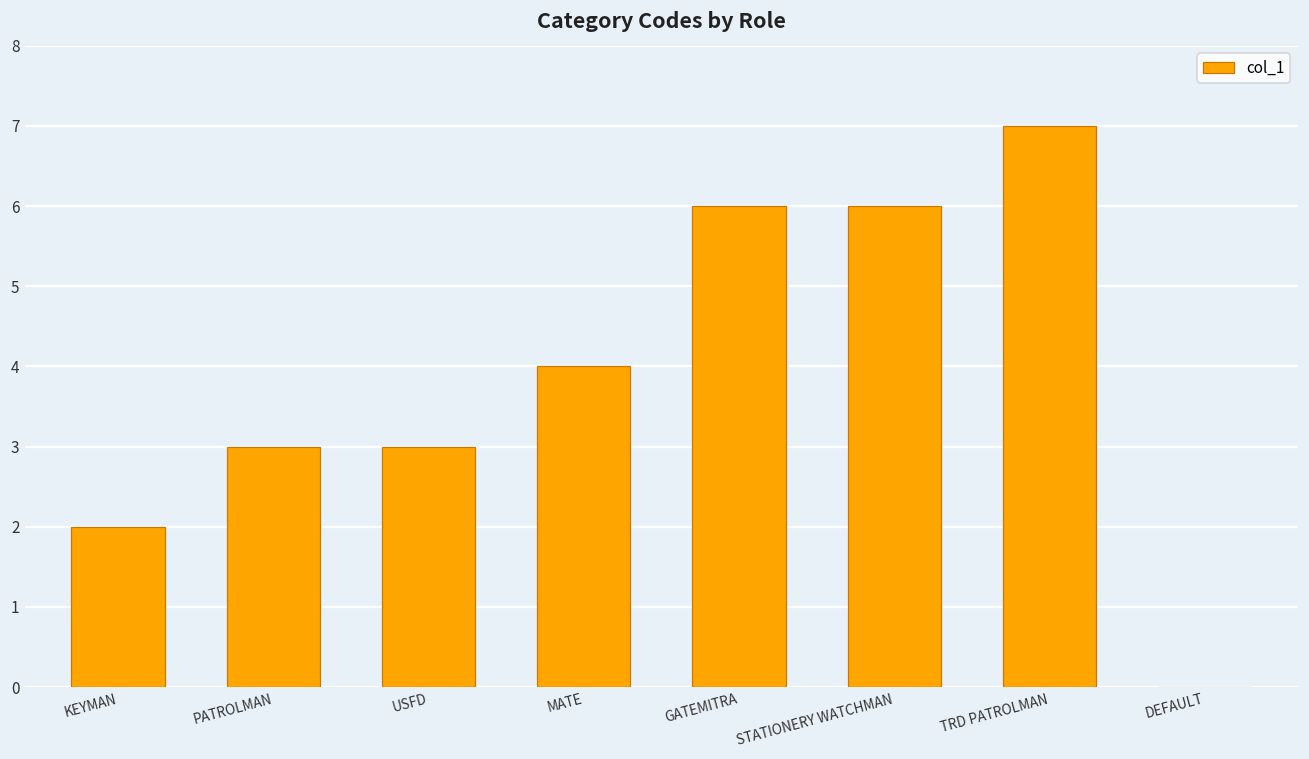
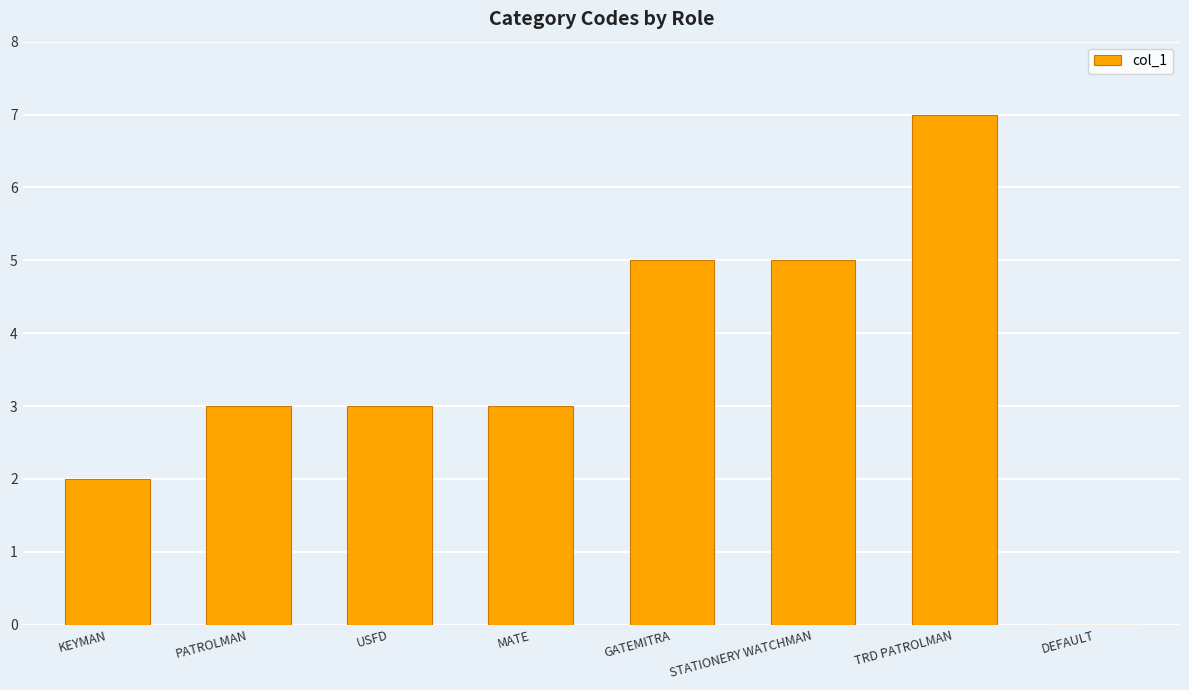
MATE: 4 -> 3
GATEMITRA: 6 -> 5
STATIONERY WATCHMAN: 6 -> 5
